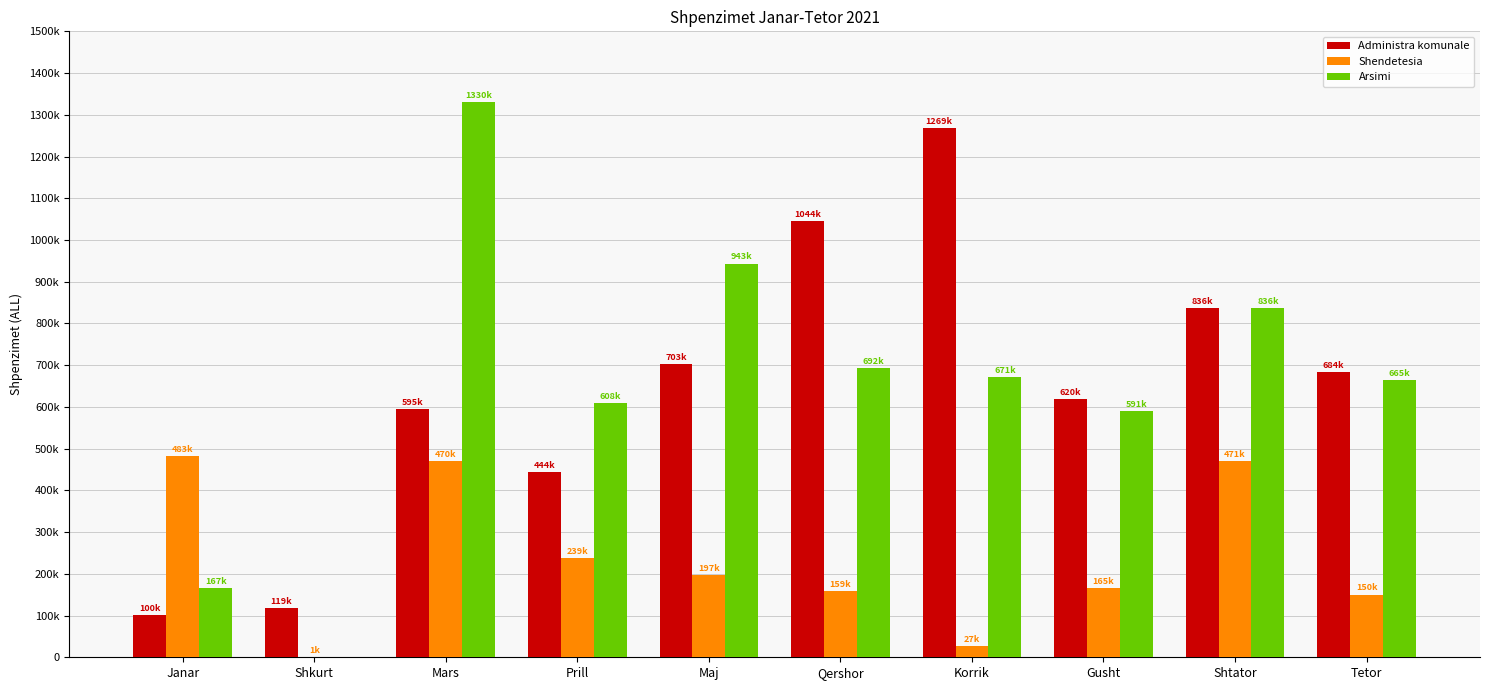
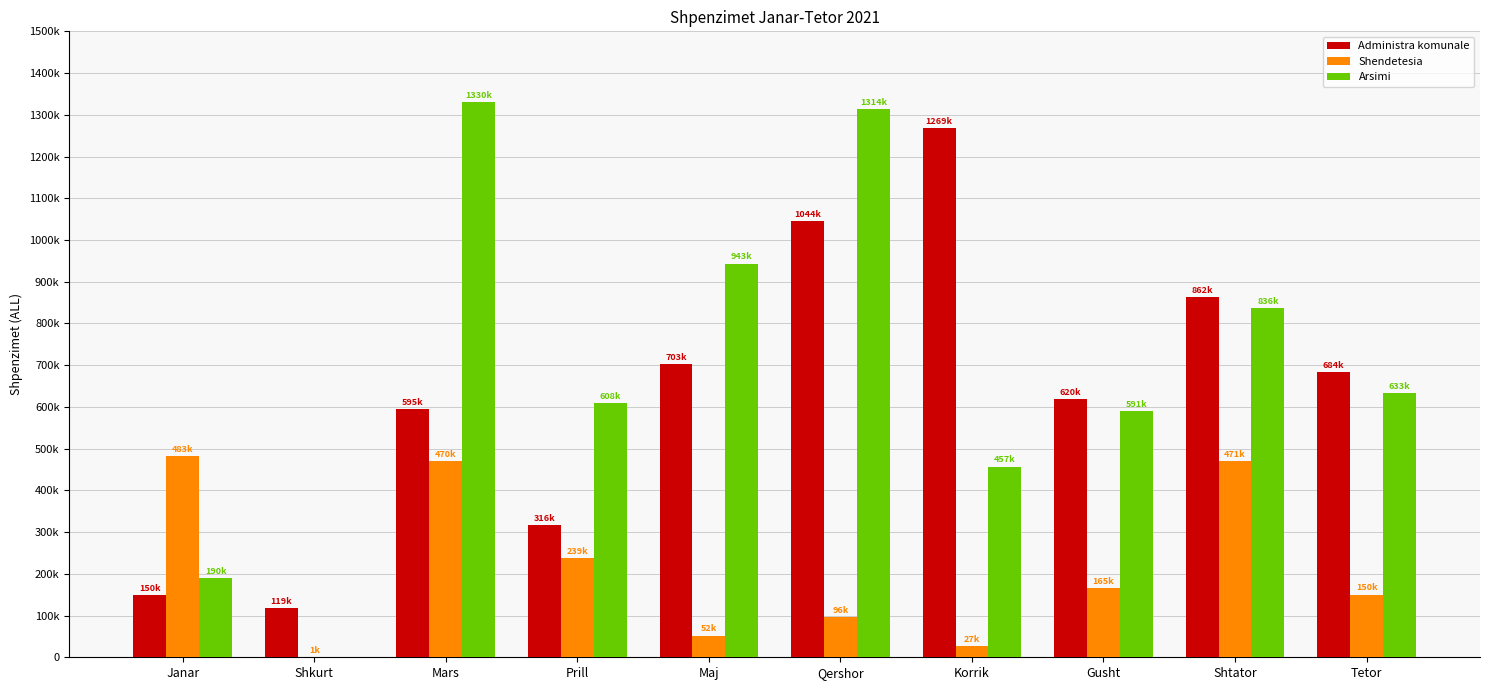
Administra komunale, Janar: 100k -> 150k
Arsimi, Janar: 167k -> 190k
Administra komunale, Prill: 444k -> 316k
Shendetesia, Maj: 197k -> 52k
Shendetesia, Qershor: 159k -> 96k
Arsimi, Qershor: 692k -> 1314k
Arsimi, Korrik: 671k -> 457k
Administra komunale, Shtator: 836k -> 862k
Arsimi, Tetor: 665k -> 633k
